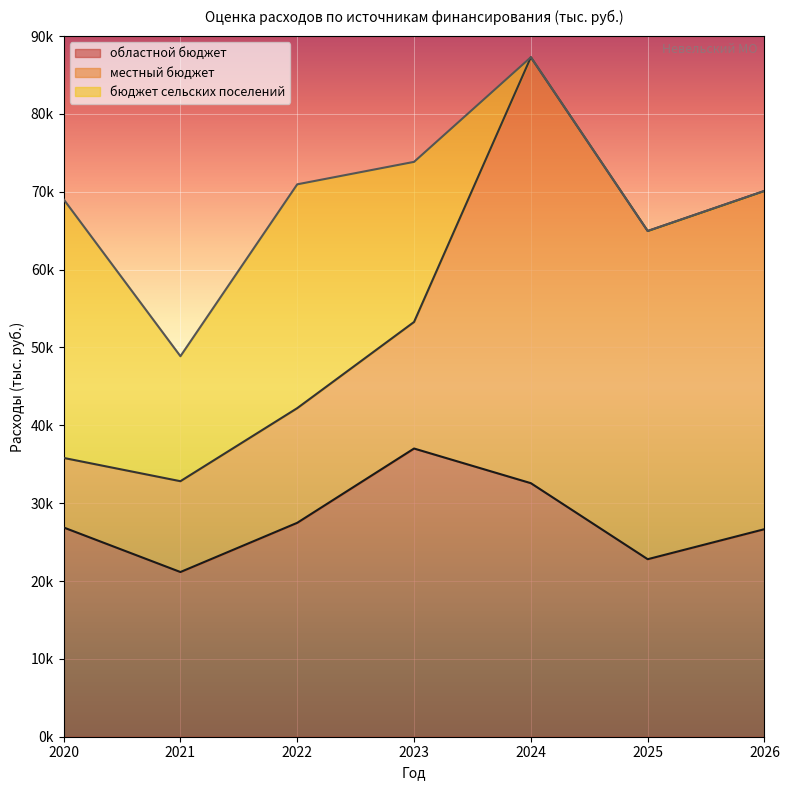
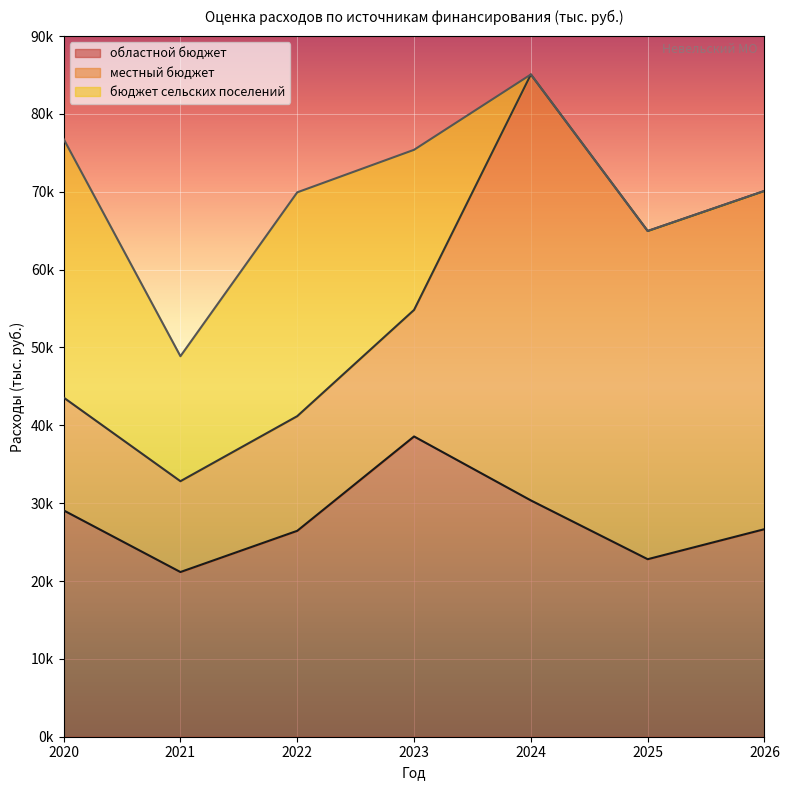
областной бюджет, 2020: 27000 -> 29000
местный бюджет, 2020: 9000 -> 14000
областной бюджет, 2022: 27000 -> 26000
областной бюджет, 2023: 37000 -> 39000
областной бюджет, 2024: 33000 -> 30000
